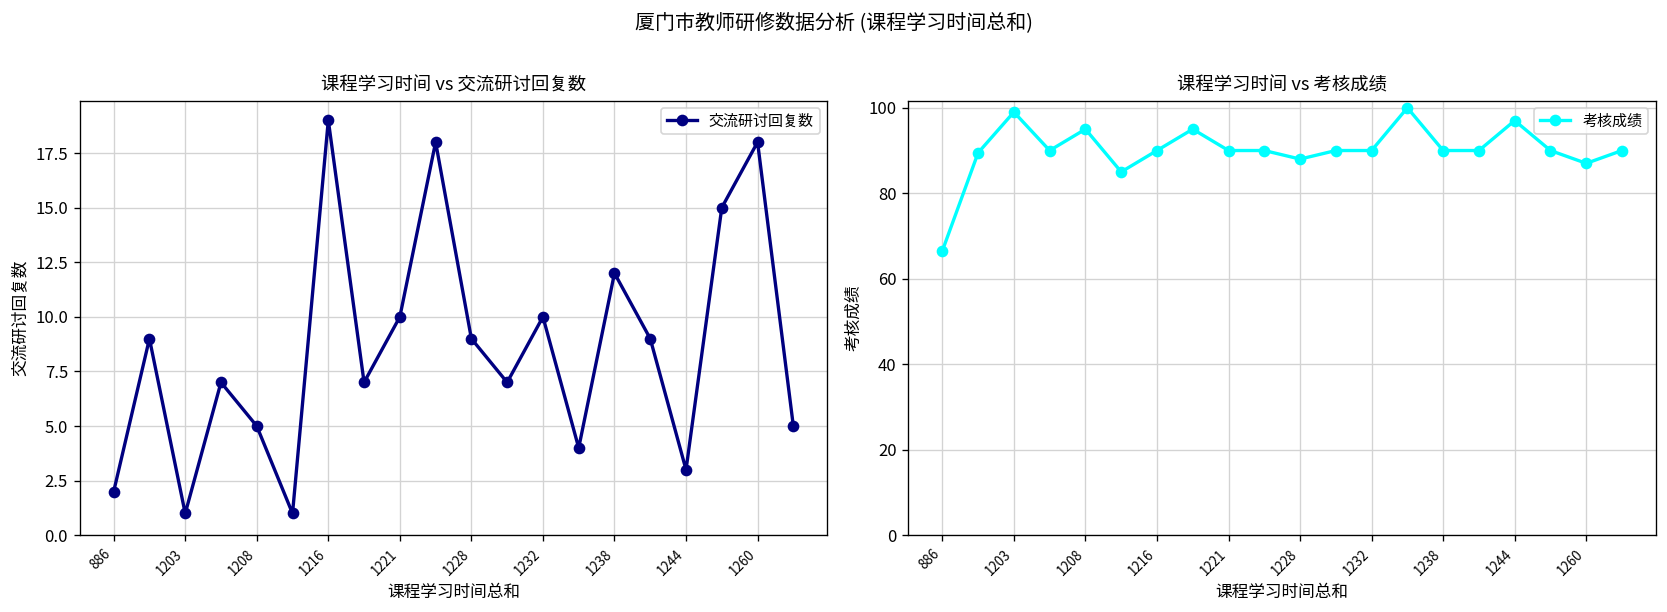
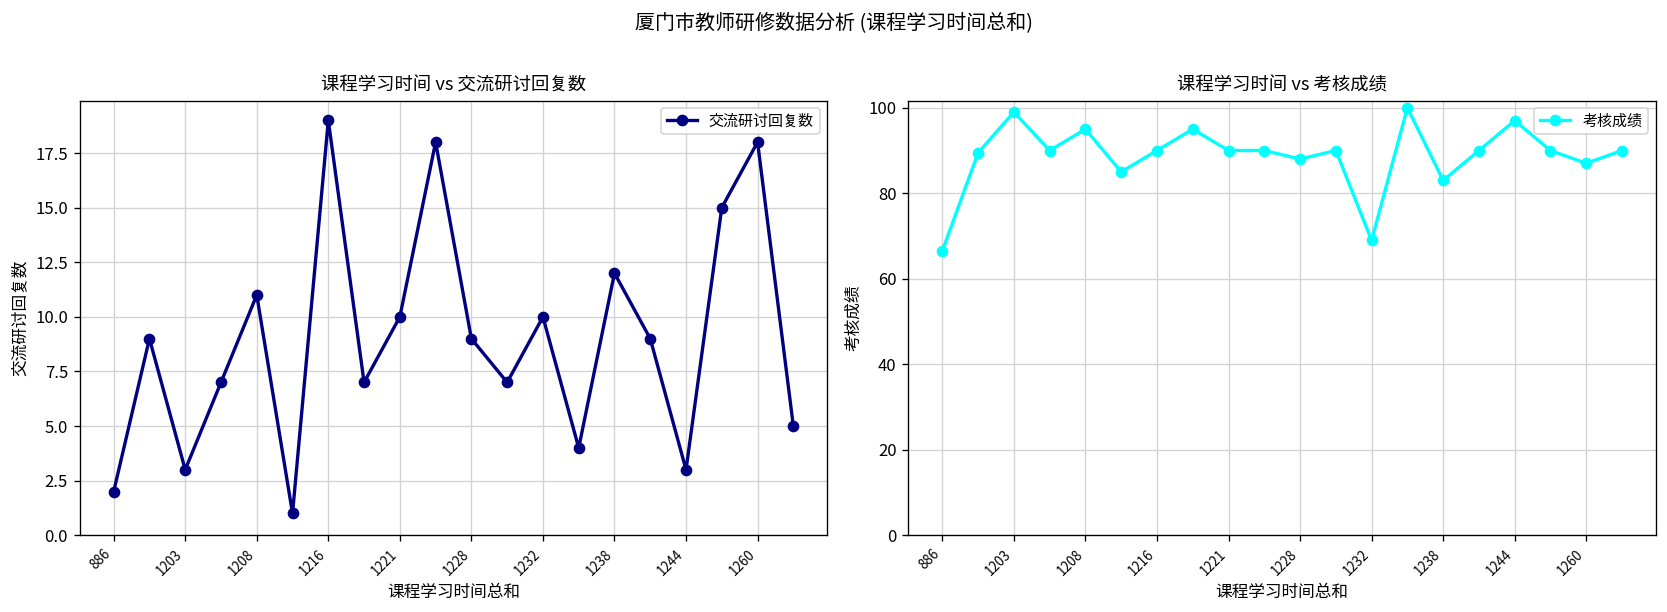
课程学习时间 vs 交流研讨回复数, 1203: 1 -> 3
课程学习时间 vs 交流研讨回复数, 1208: 5 -> 11
课程学习时间 vs 考核成绩, 1232: 90 -> 69
课程学习时间 vs 考核成绩, 1238: 90 -> 83
